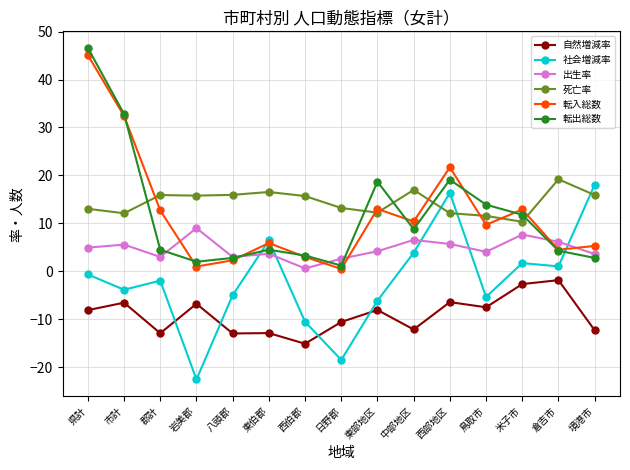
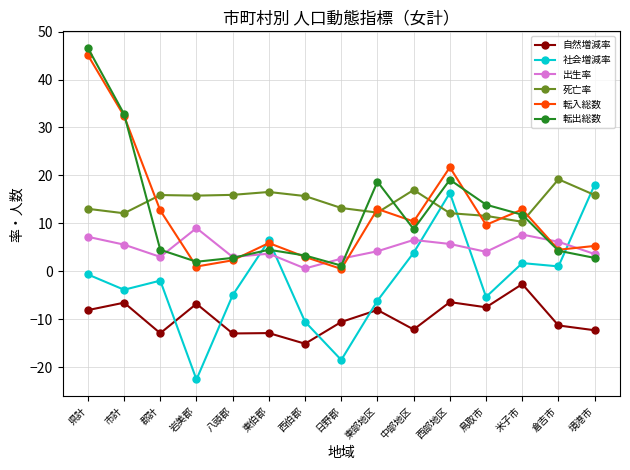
出生率, 県計: 5 -> 7
自然増減率, 倉吉市: -2 -> -11
